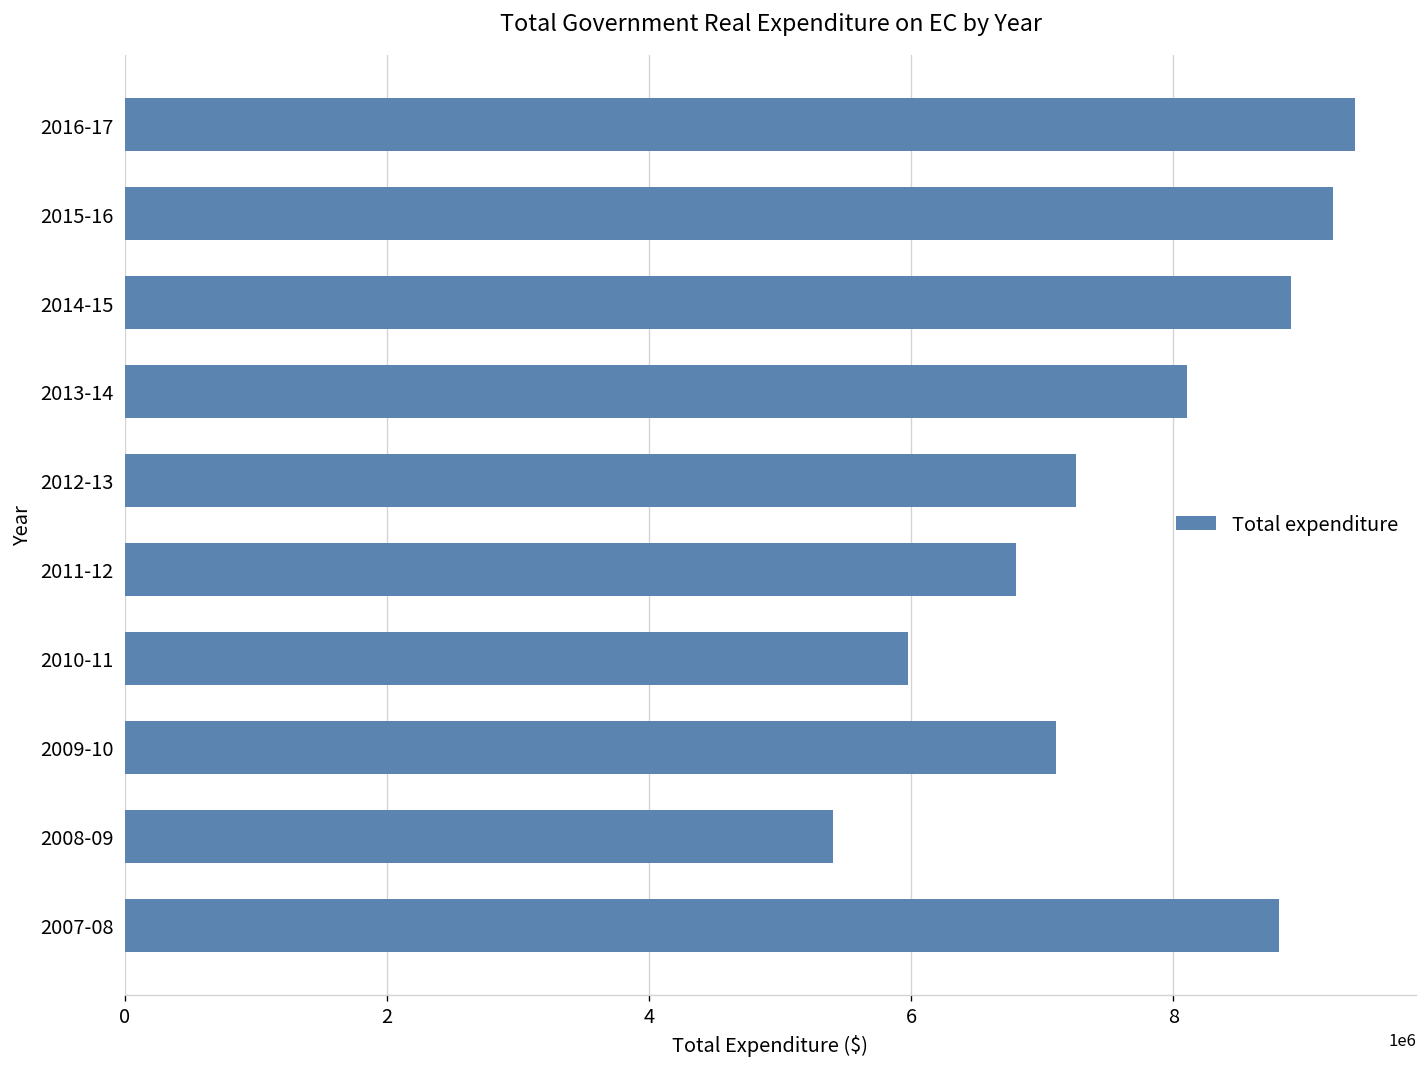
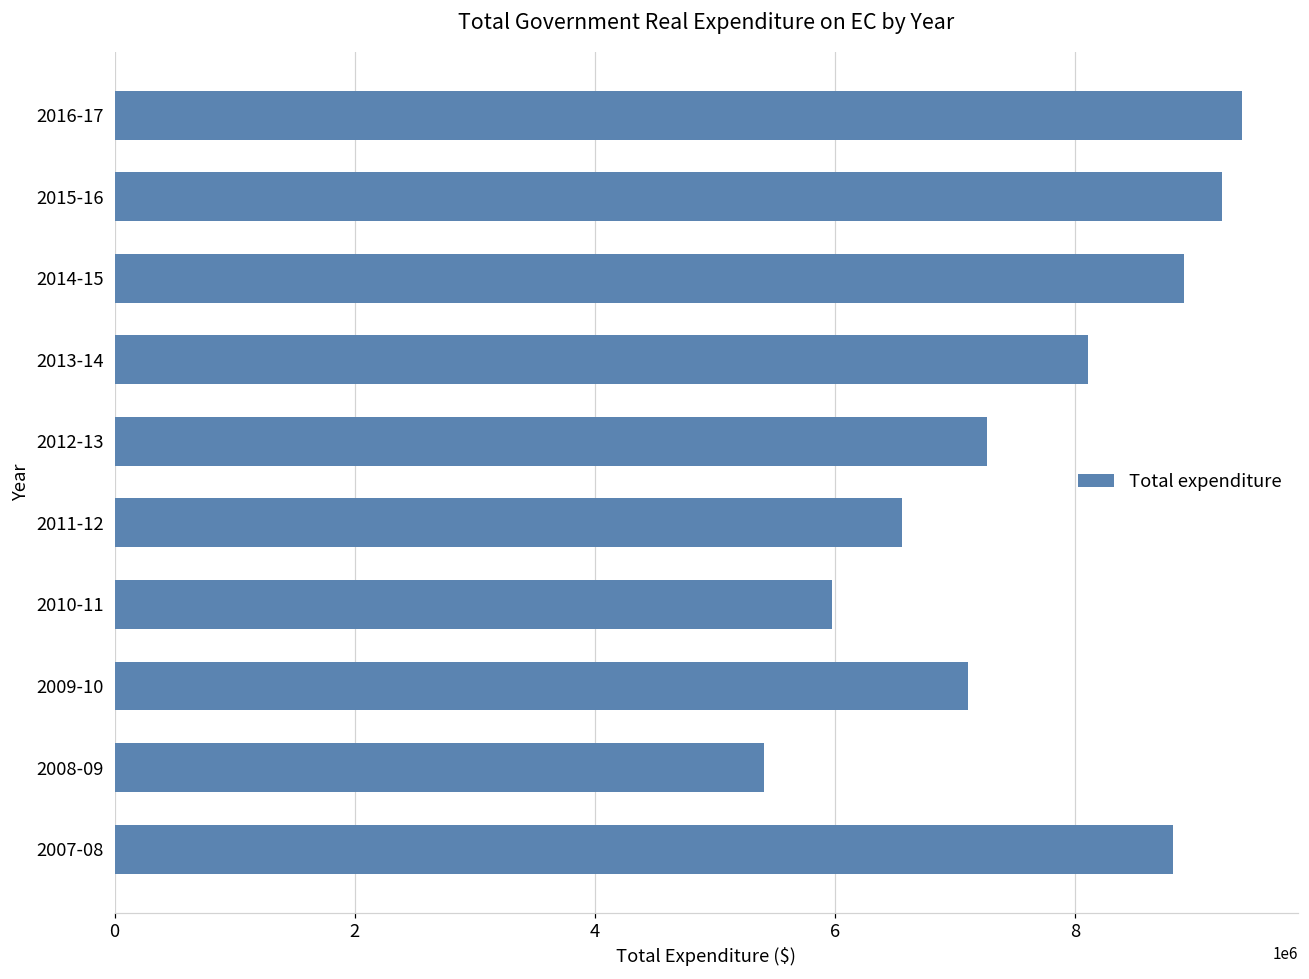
2011-12: 6800000 -> 6560000
